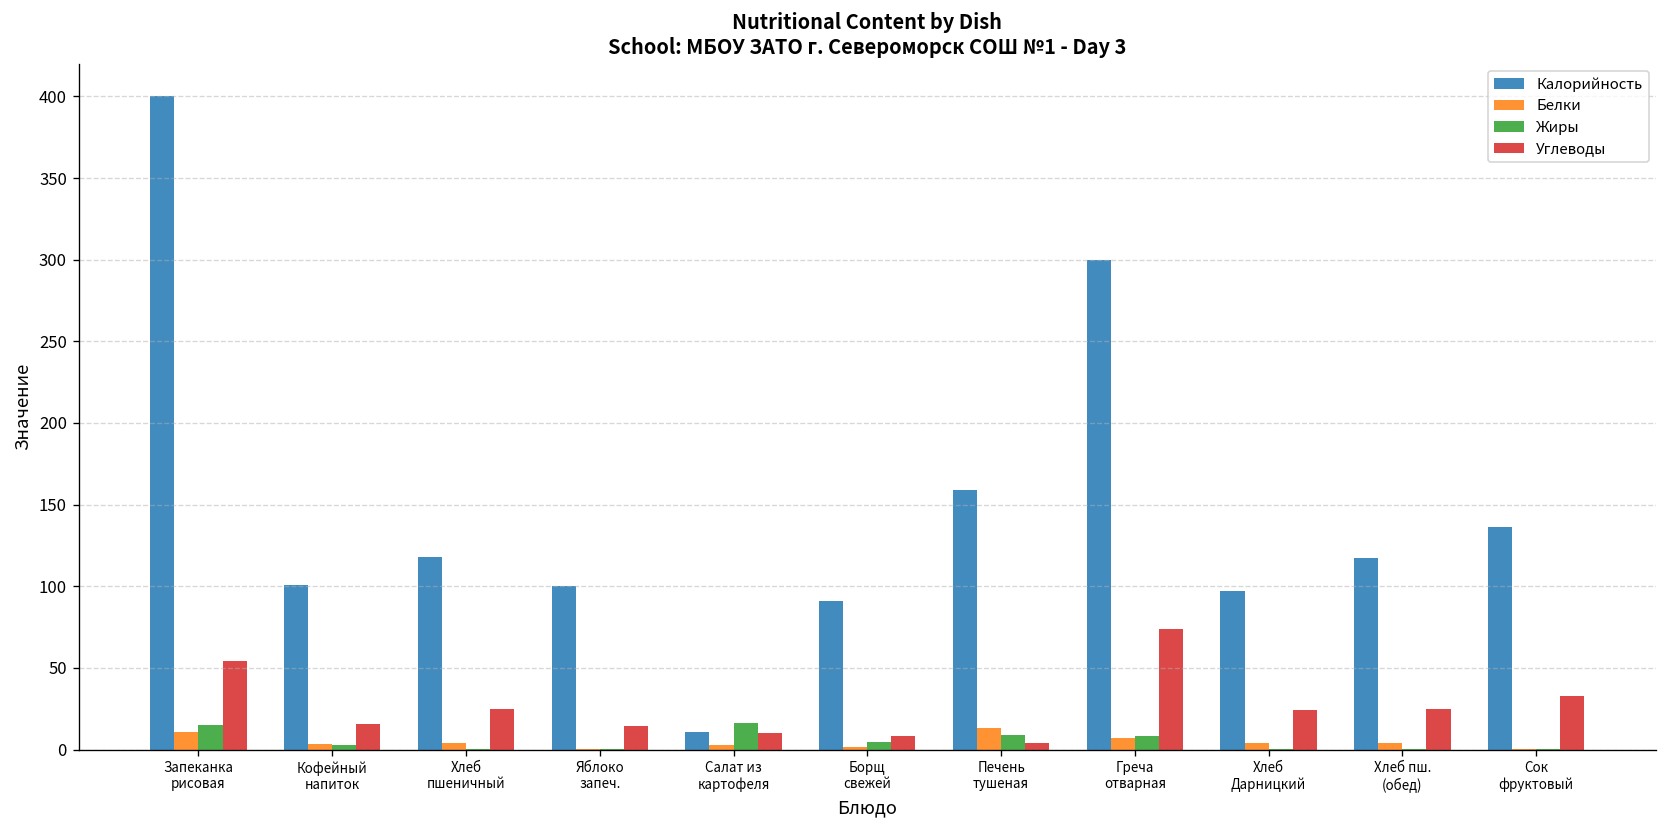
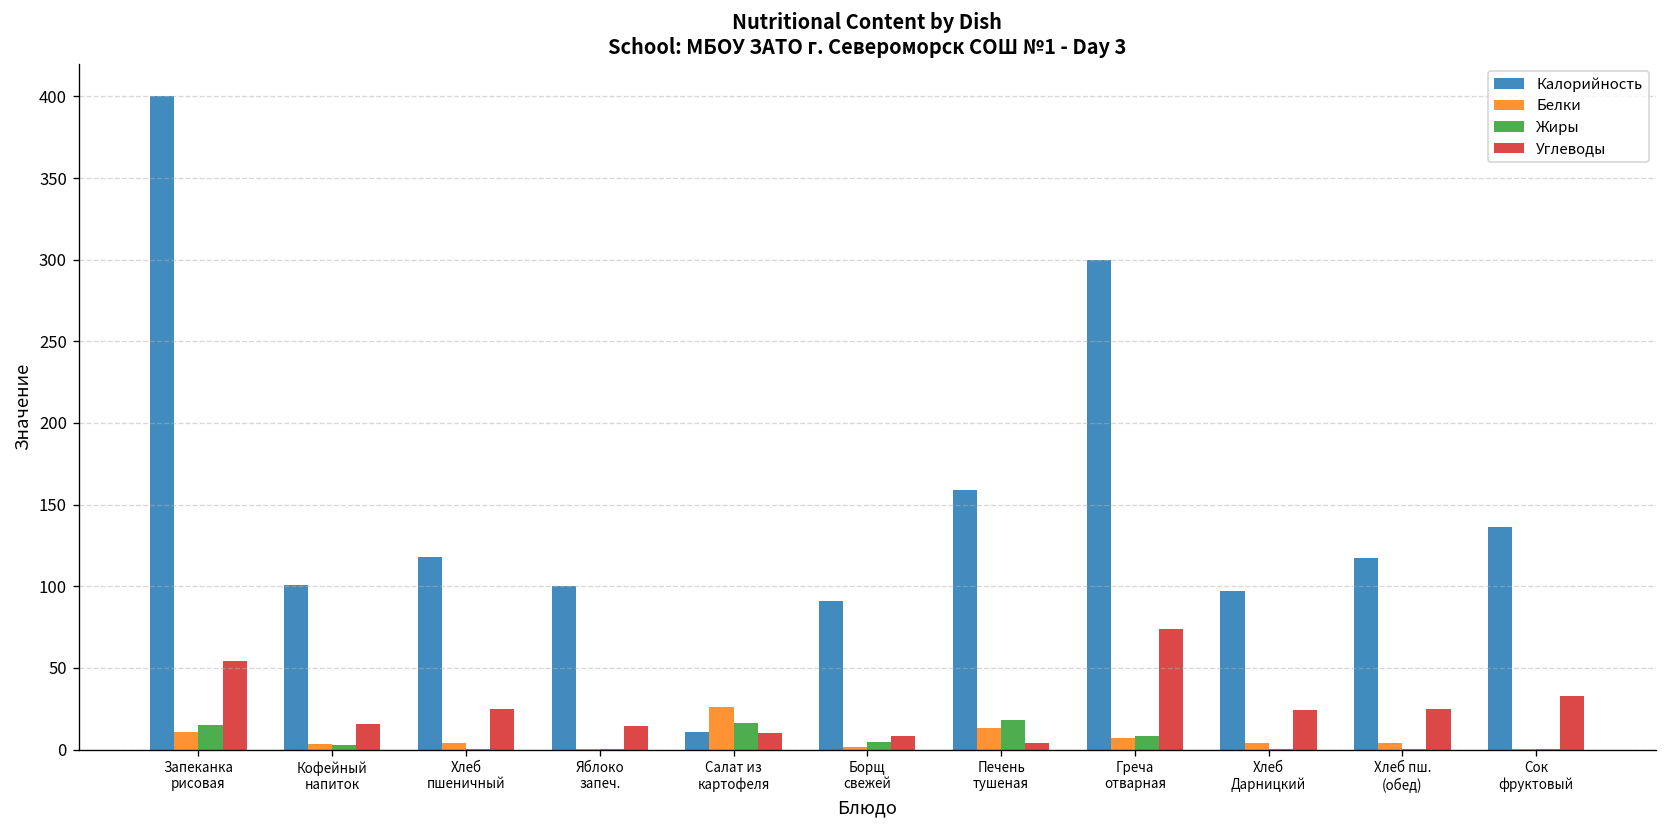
Белки, Салат из картофеля: 3 -> 26
Жиры, Печень тушеная: 9 -> 18
